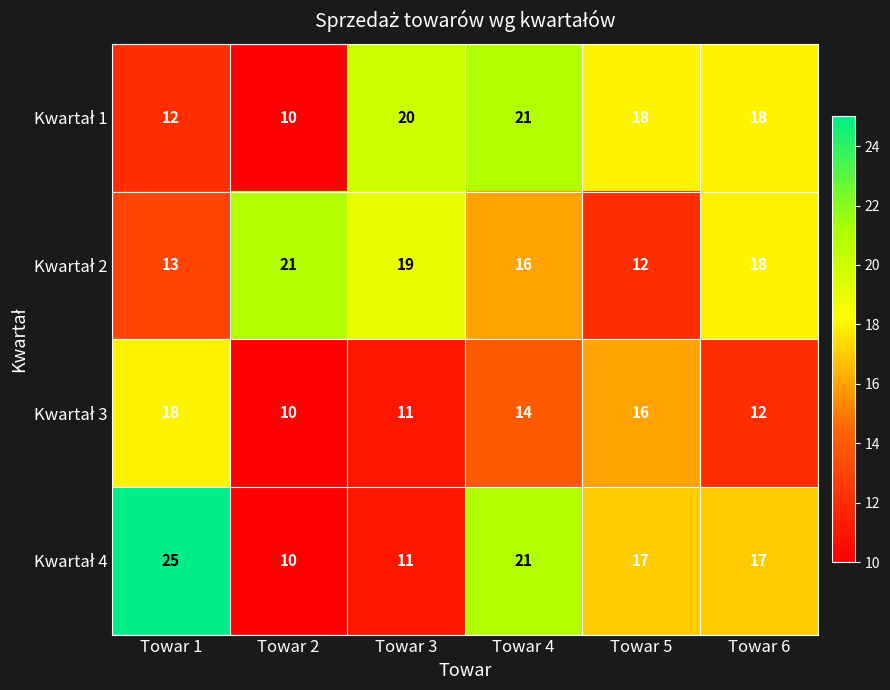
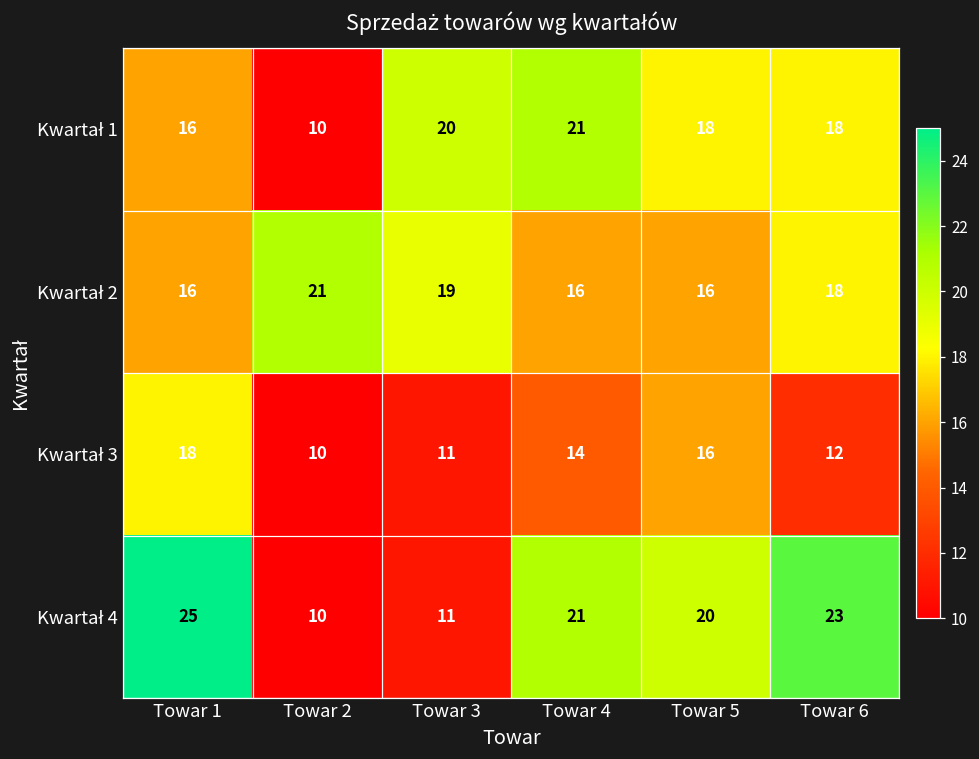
Kwartał 1, Towar 1: 12 -> 16
Kwartał 2, Towar 1: 13 -> 16
Kwartał 2, Towar 5: 12 -> 16
Kwartał 4, Towar 5: 17 -> 20
Kwartał 4, Towar 6: 17 -> 23
